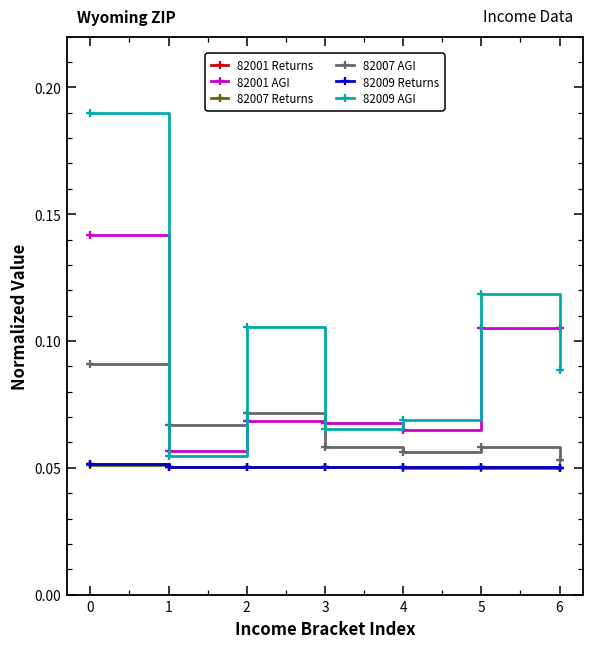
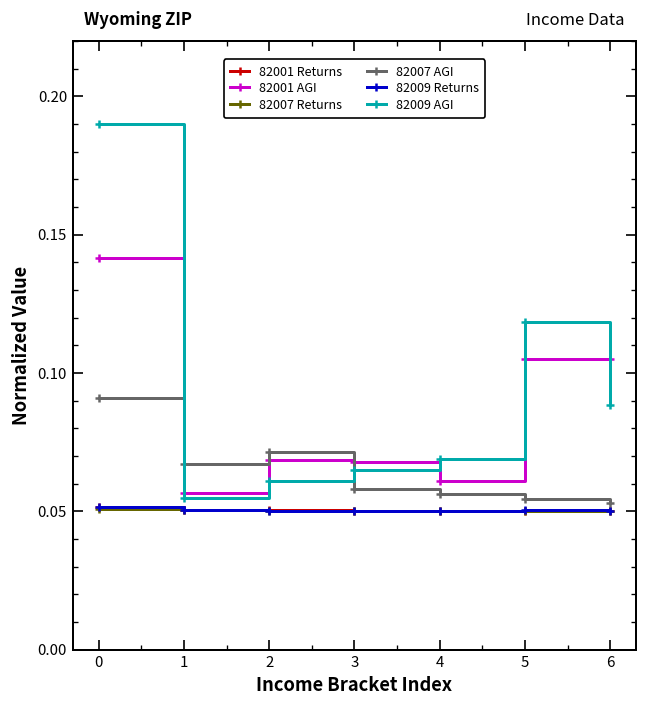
82009 AGI, 2: 0.106 -> 0.061
82001 AGI, 4: 0.065 -> 0.061
82007 AGI, 5: 0.058 -> 0.055
